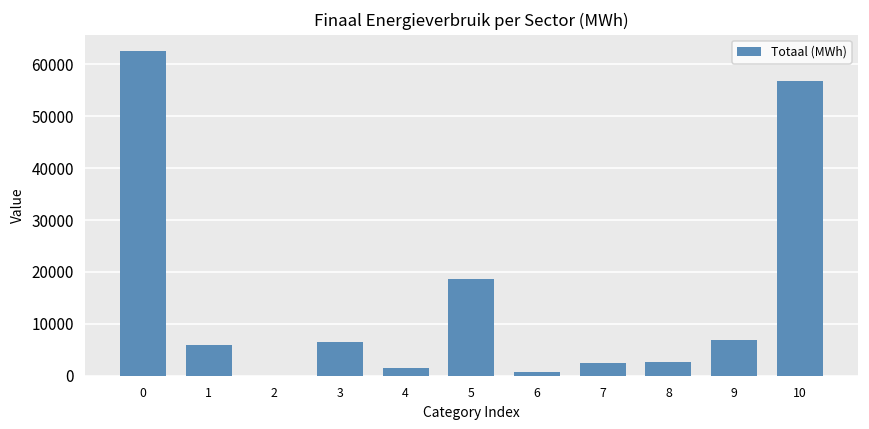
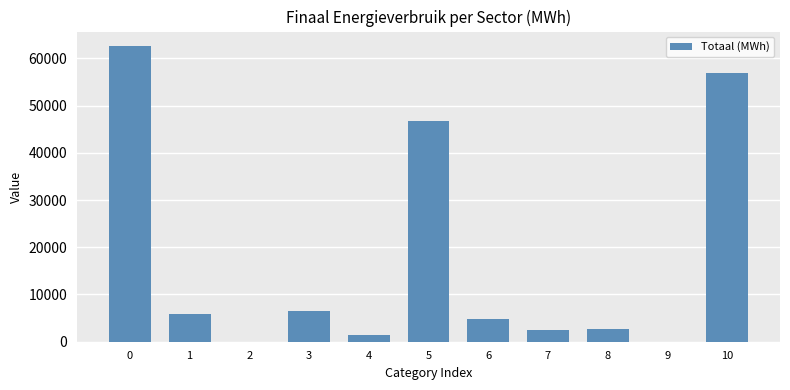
5: 19000 -> 47000
6: 1000 -> 5000
9: 7000 -> 0
